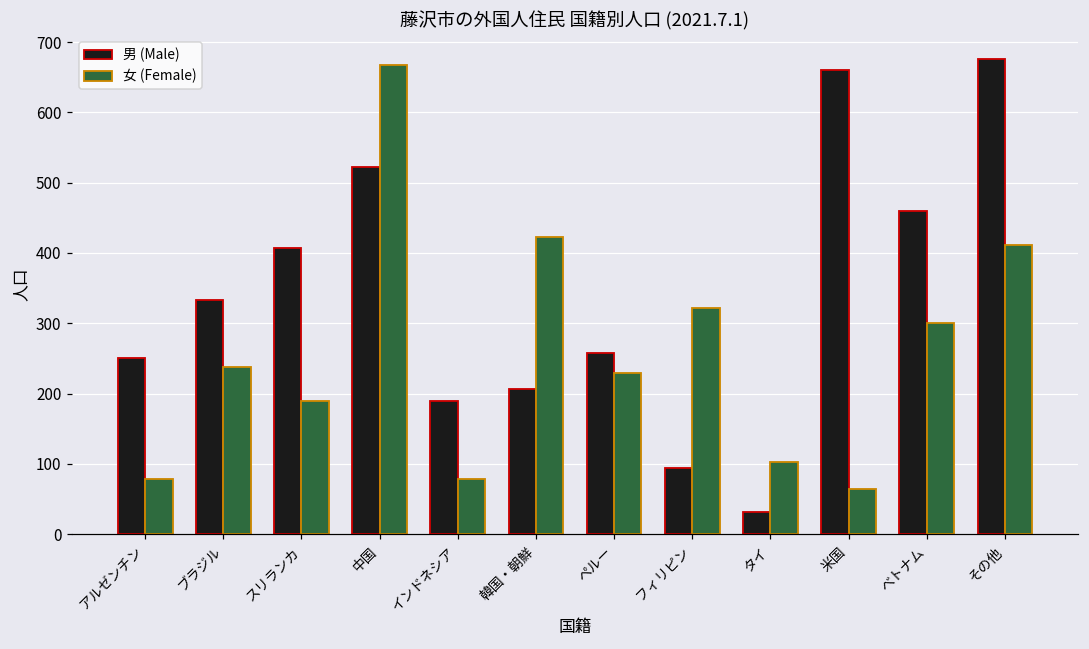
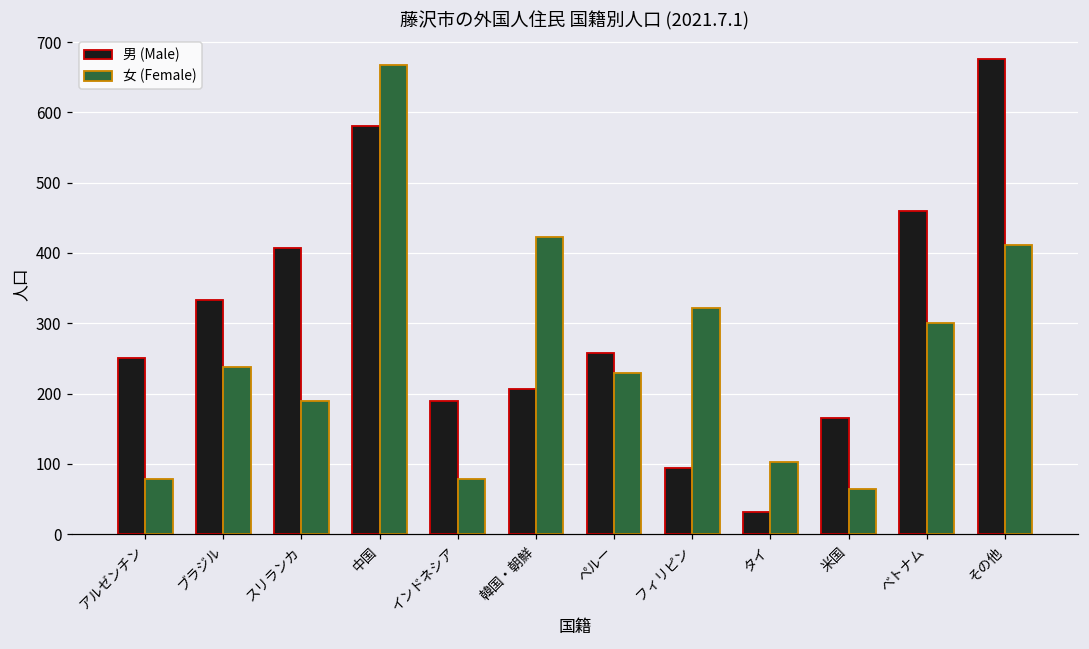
男 (Male), 中国: 520 -> 580
男 (Male), 米国: 660 -> 170
